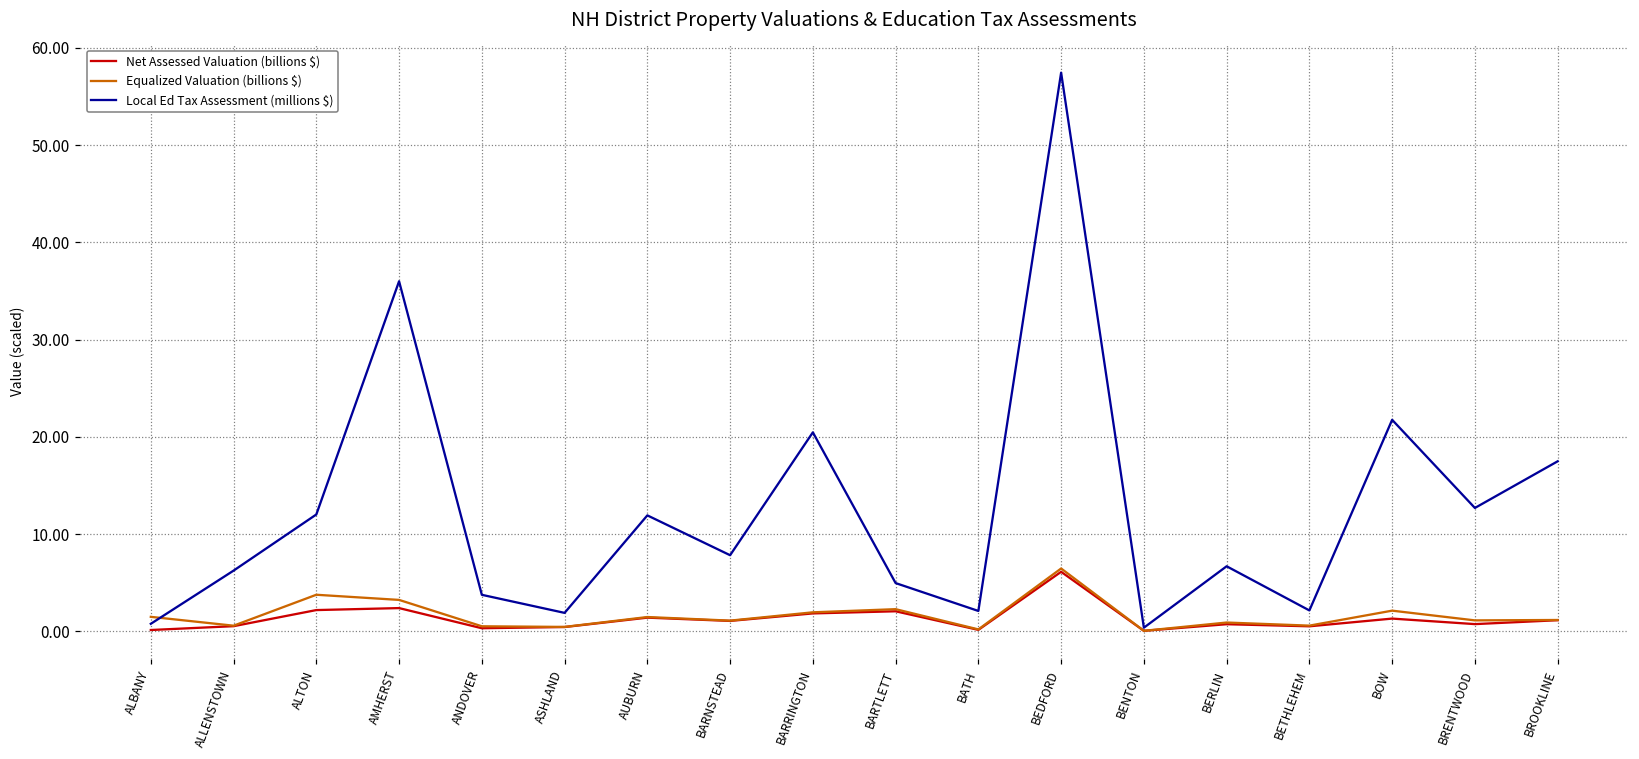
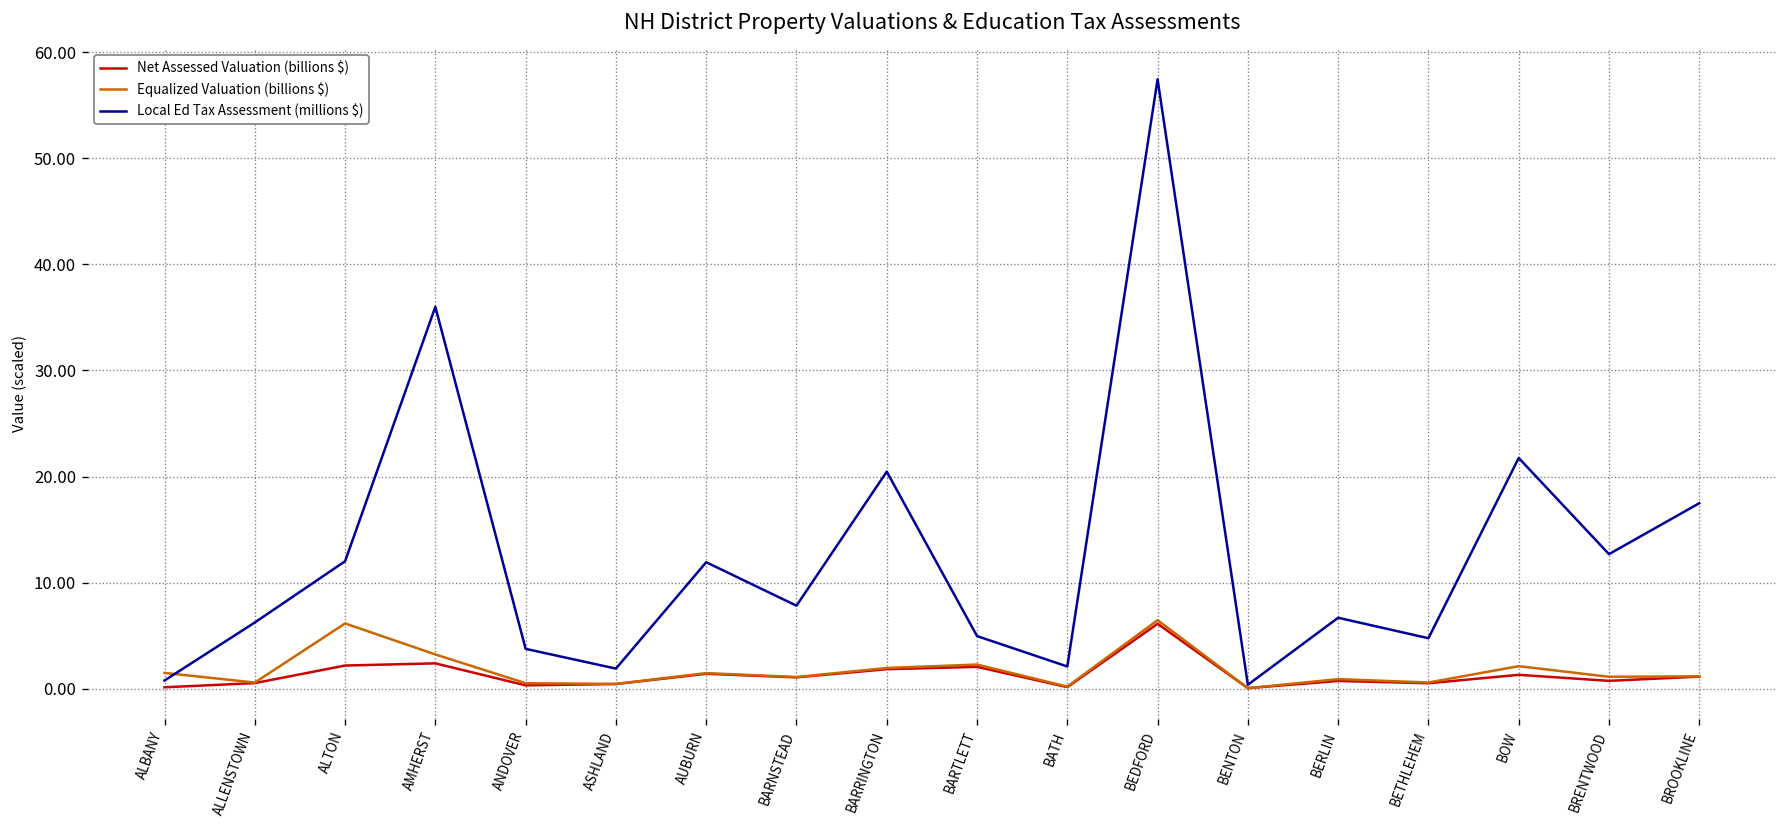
Equalized Valuation (billions $), ALTON: 4 -> 6
Local Ed Tax Assessment (millions $), BETHLEHEM: 2 -> 5
